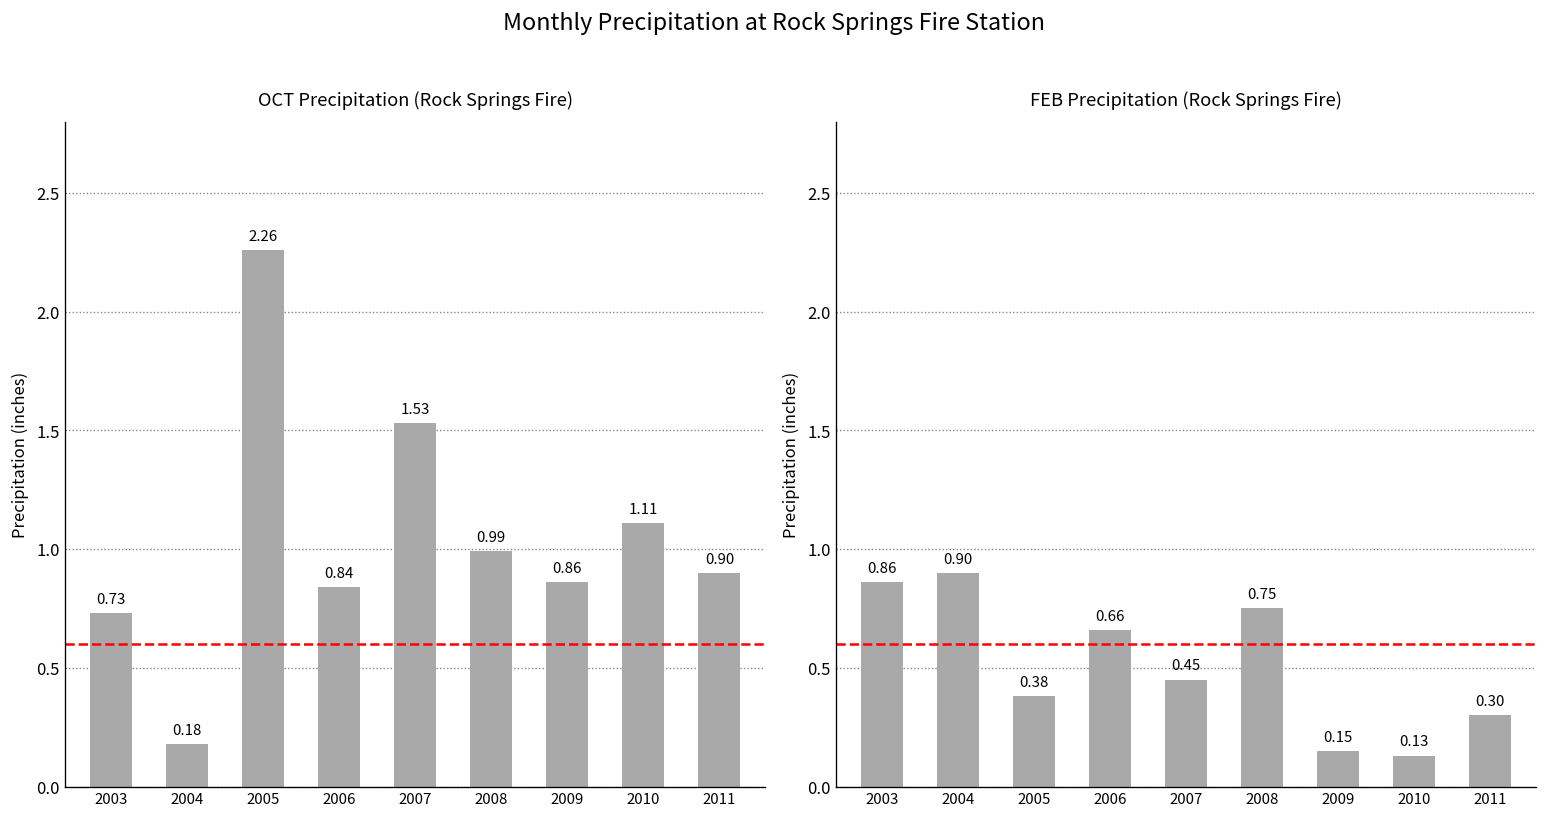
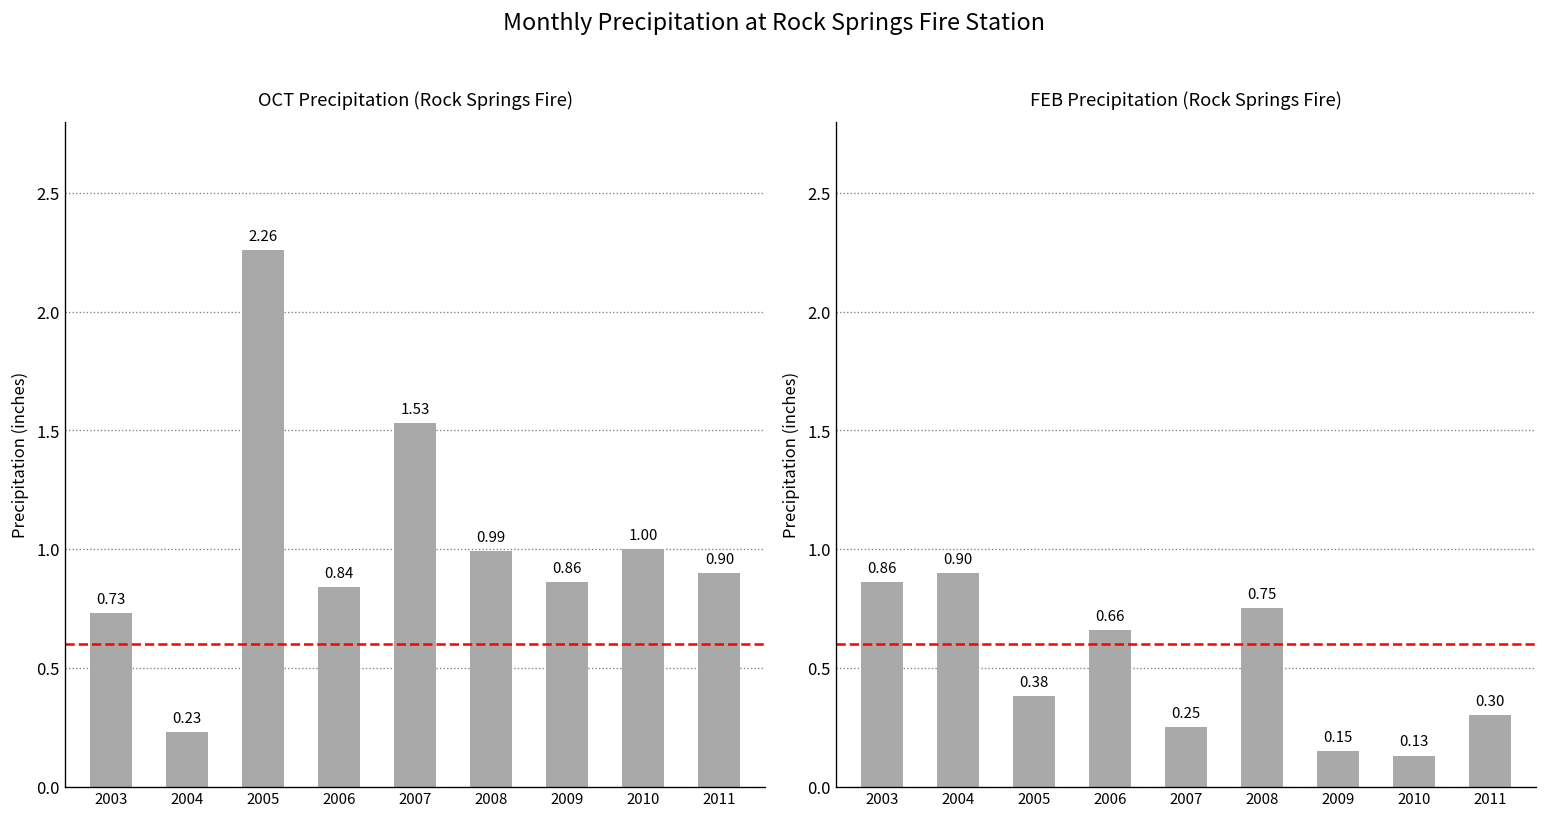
OCT Precipitation (Rock Springs Fire), 2004: 0.18 -> 0.23
OCT Precipitation (Rock Springs Fire), 2010: 1.11 -> 1.00
FEB Precipitation (Rock Springs Fire), 2007: 0.45 -> 0.25
